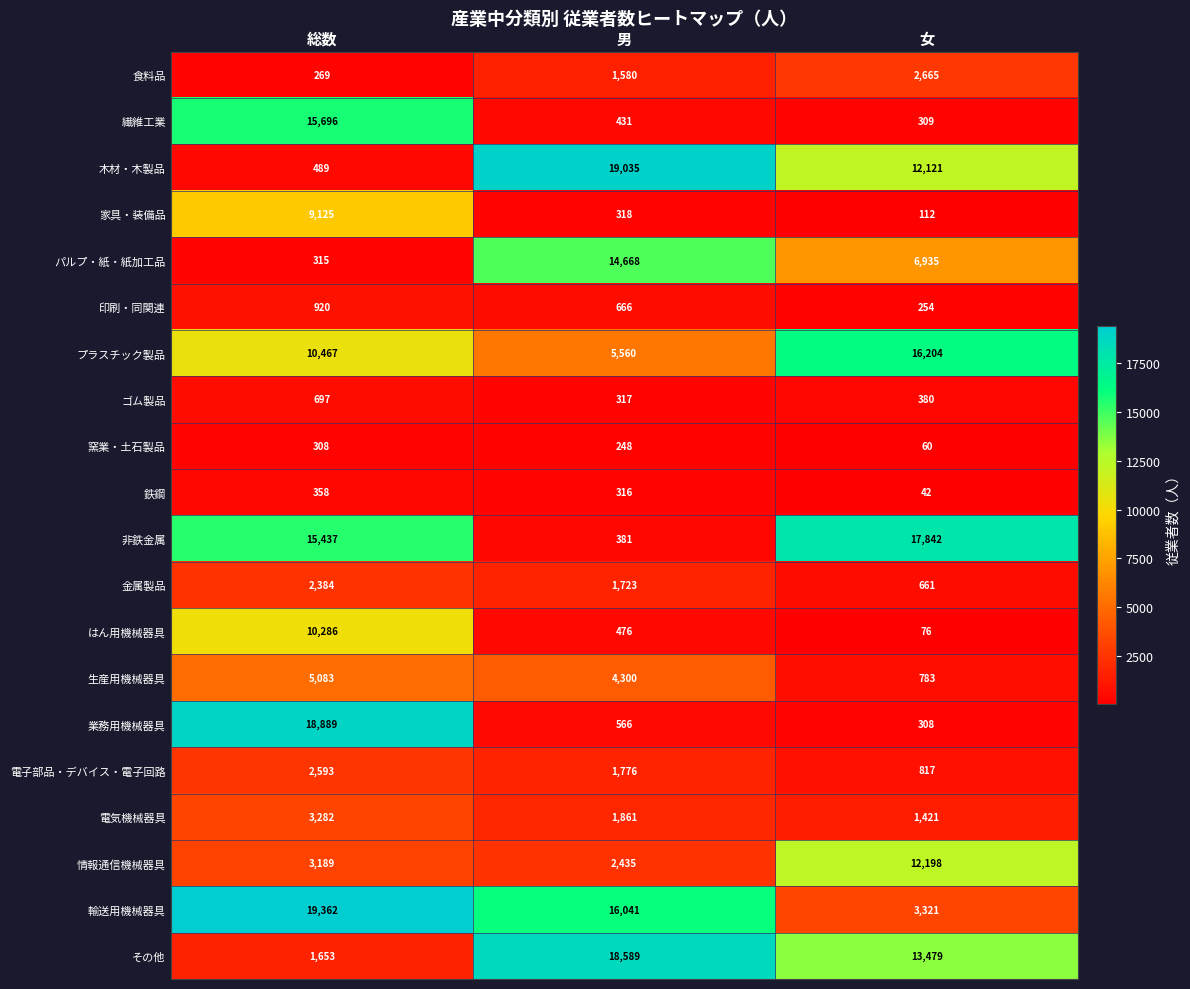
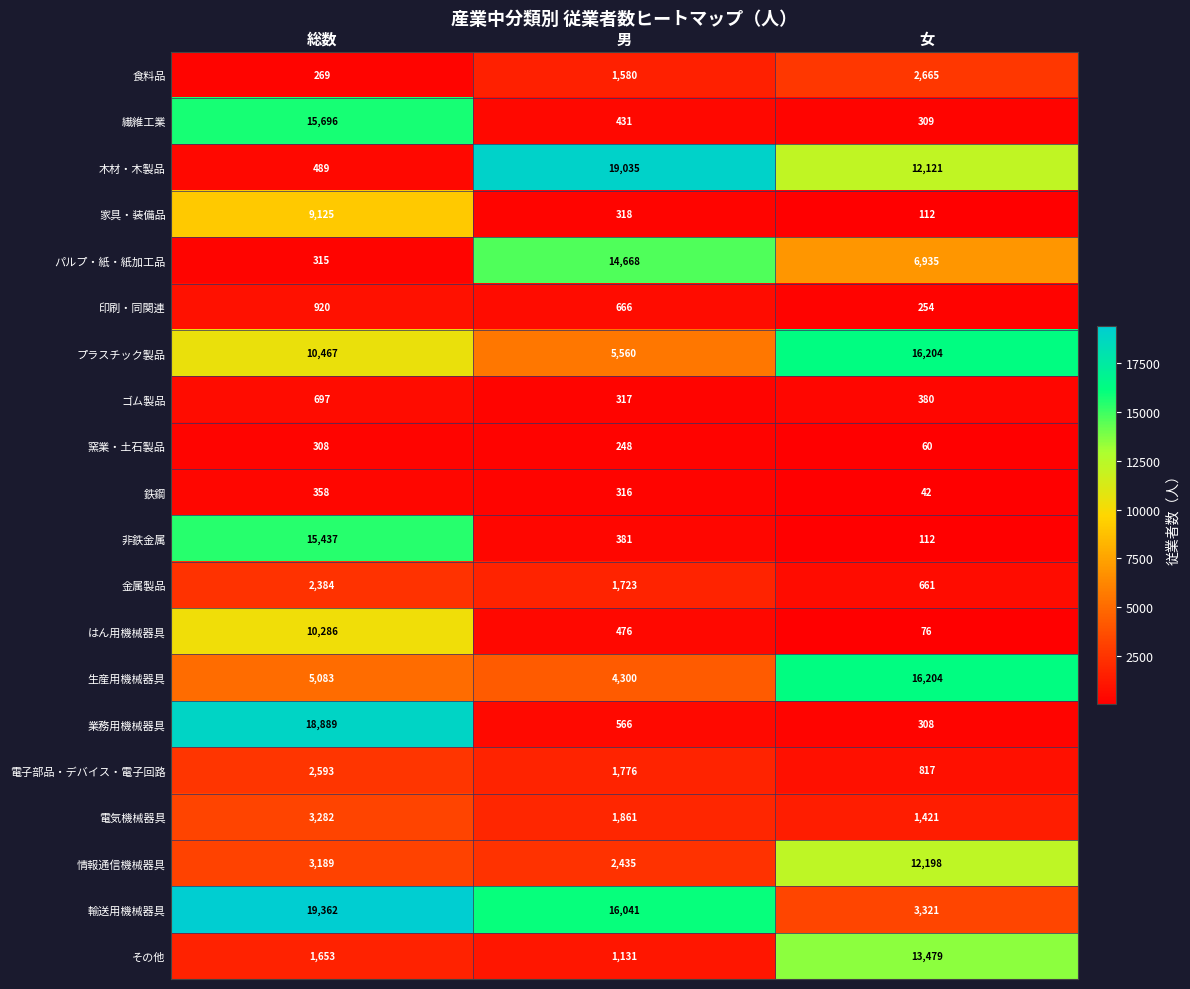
非鉄金属, 女: 17,842 -> 112
生産用機械器具, 女: 783 -> 16,204
その他, 男: 18,589 -> 1,131
